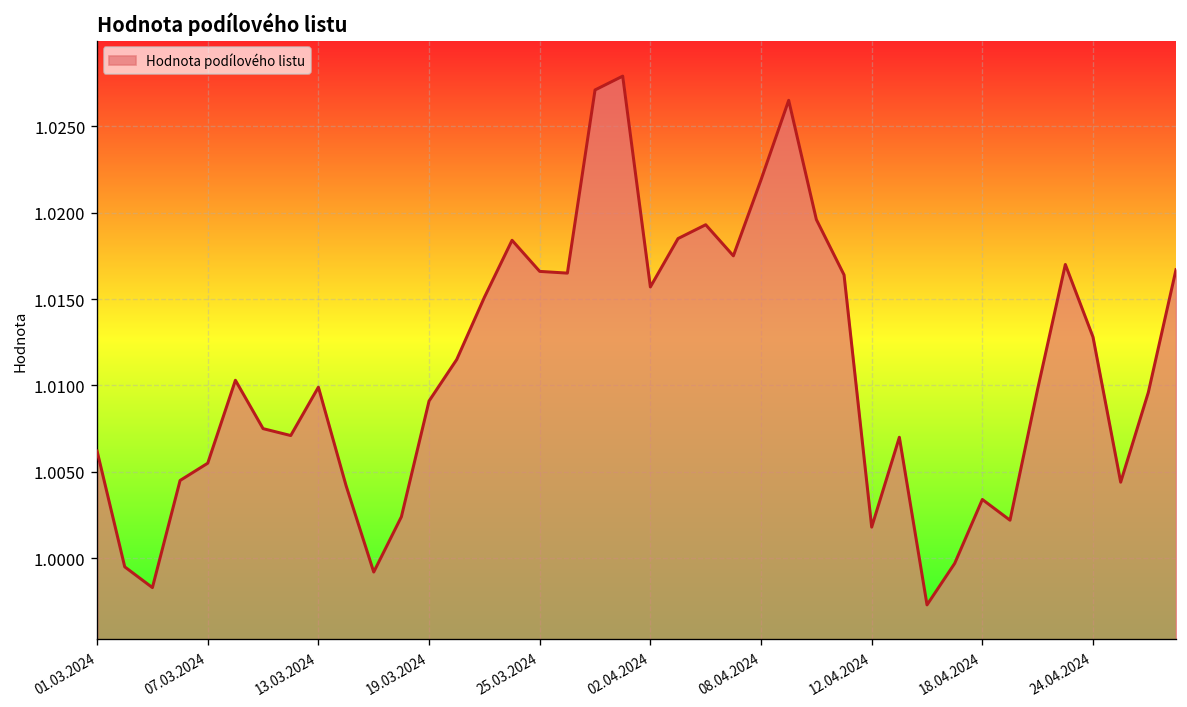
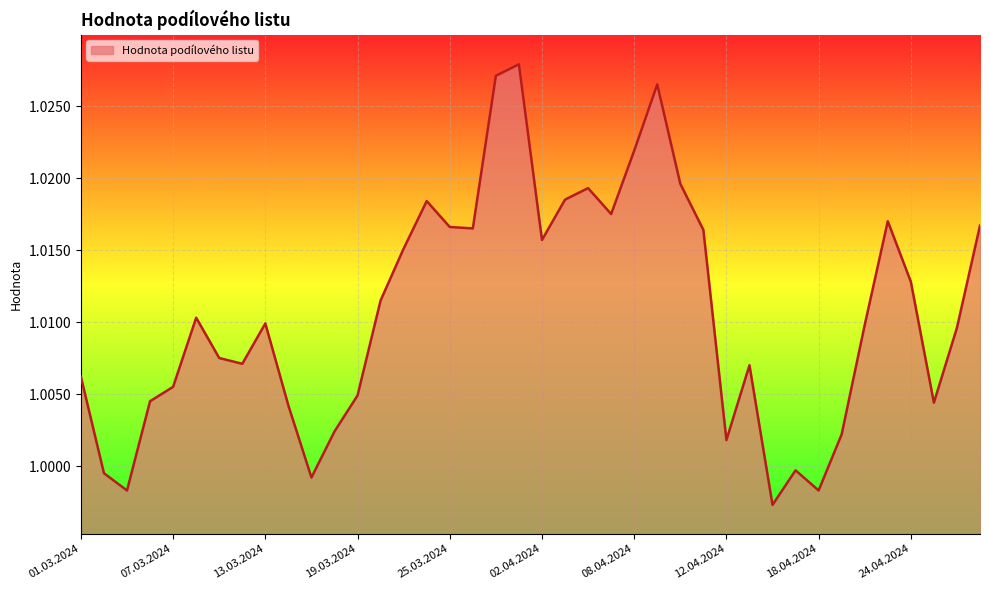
19.03.2024: 1.0091 -> 1.0049
18.04.2024: 1.0034 -> 0.9983
